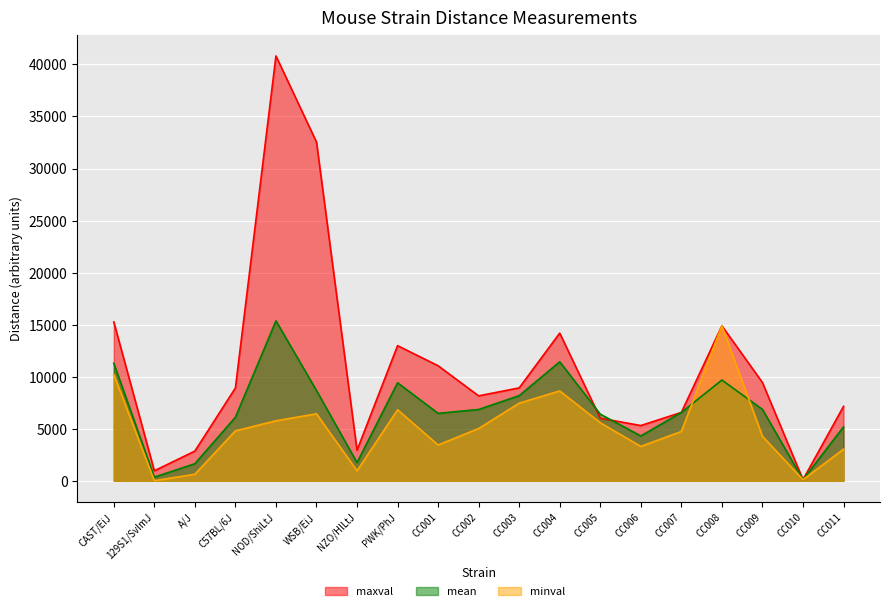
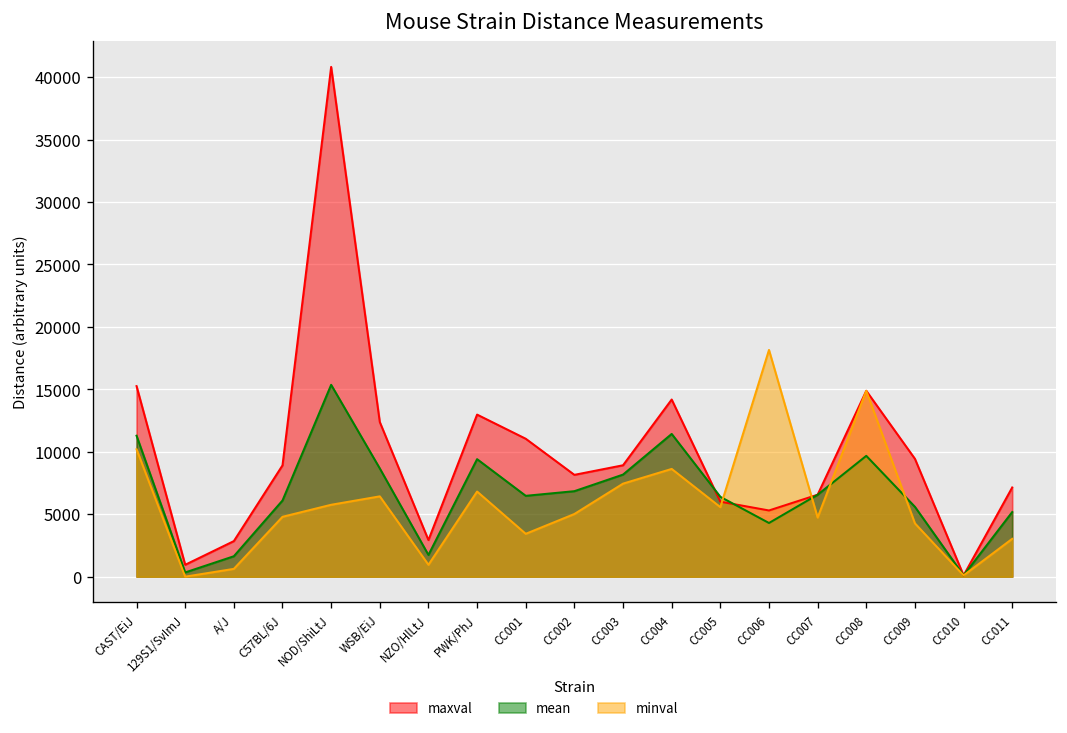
maxval, WSB/EiJ: 32500 -> 12400
minval, CC006: 3300 -> 18200
mean, CC009: 6900 -> 5600
